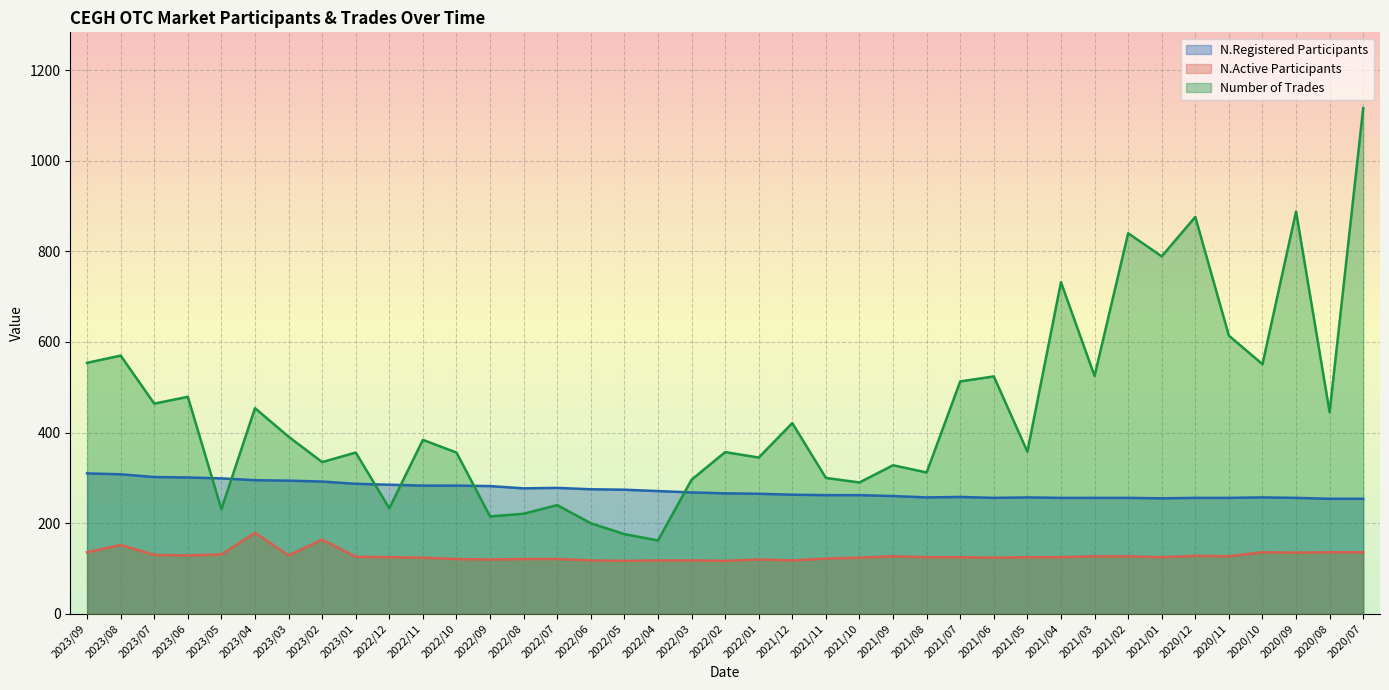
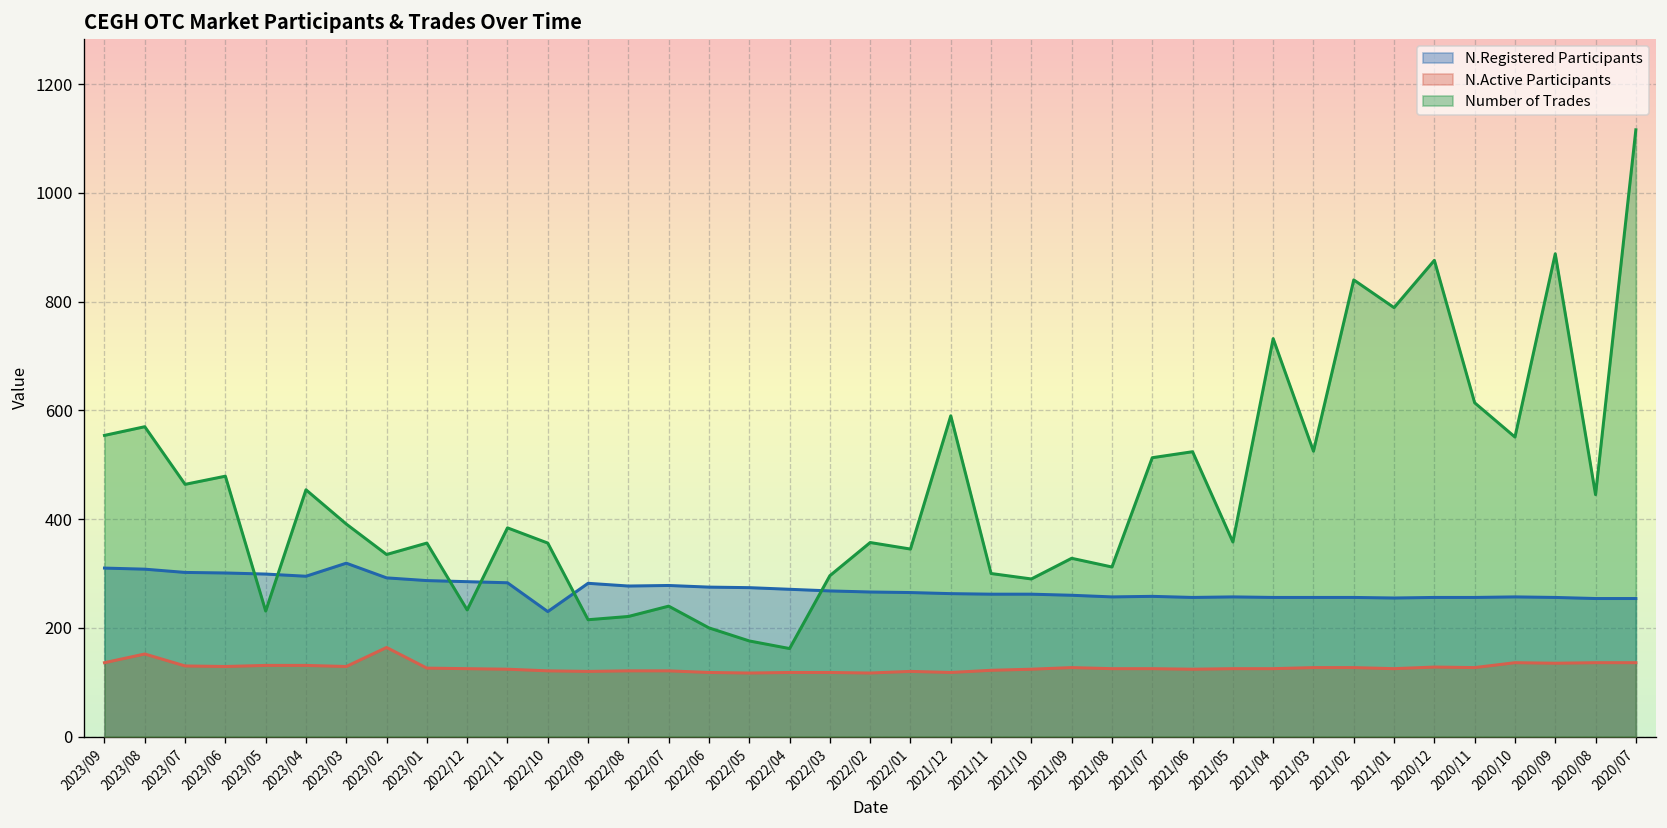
N.Active Participants, 2023/04: 180 -> 130
N.Registered Participants, 2023/03: 290 -> 320
N.Registered Participants, 2022/10: 280 -> 230
Number of Trades, 2021/12: 420 -> 590
